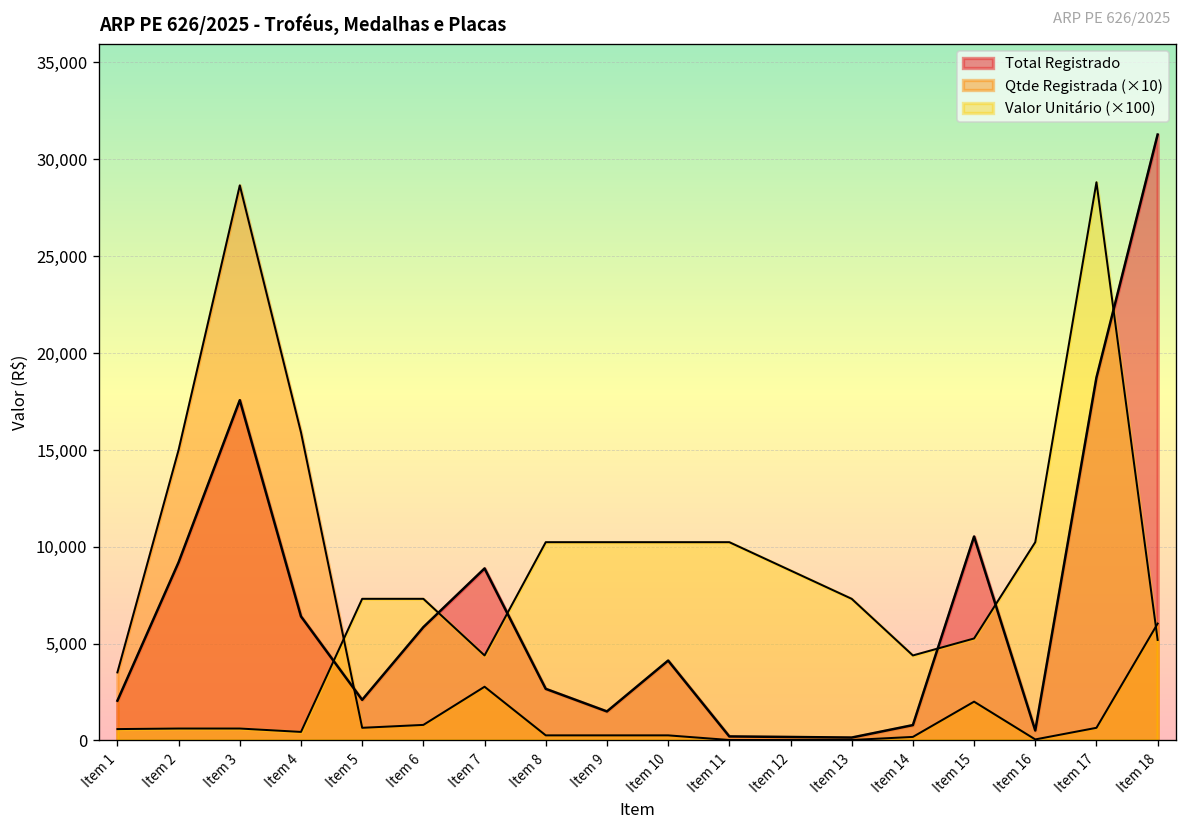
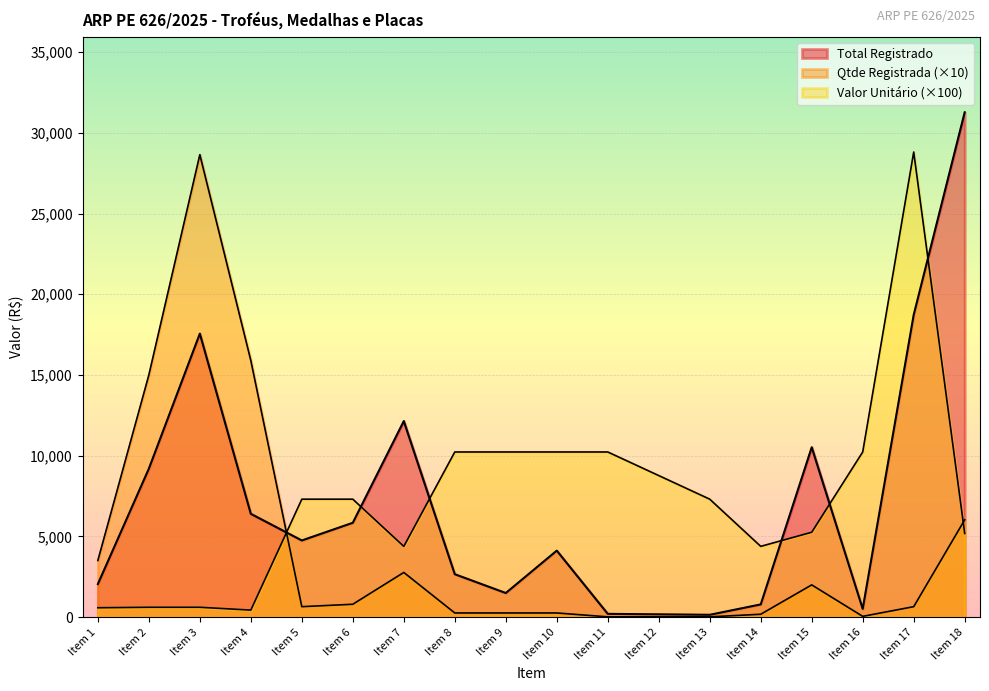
Total Registrado, Item 5: 2,100 -> 4,800
Total Registrado, Item 7: 8,900 -> 12,100
